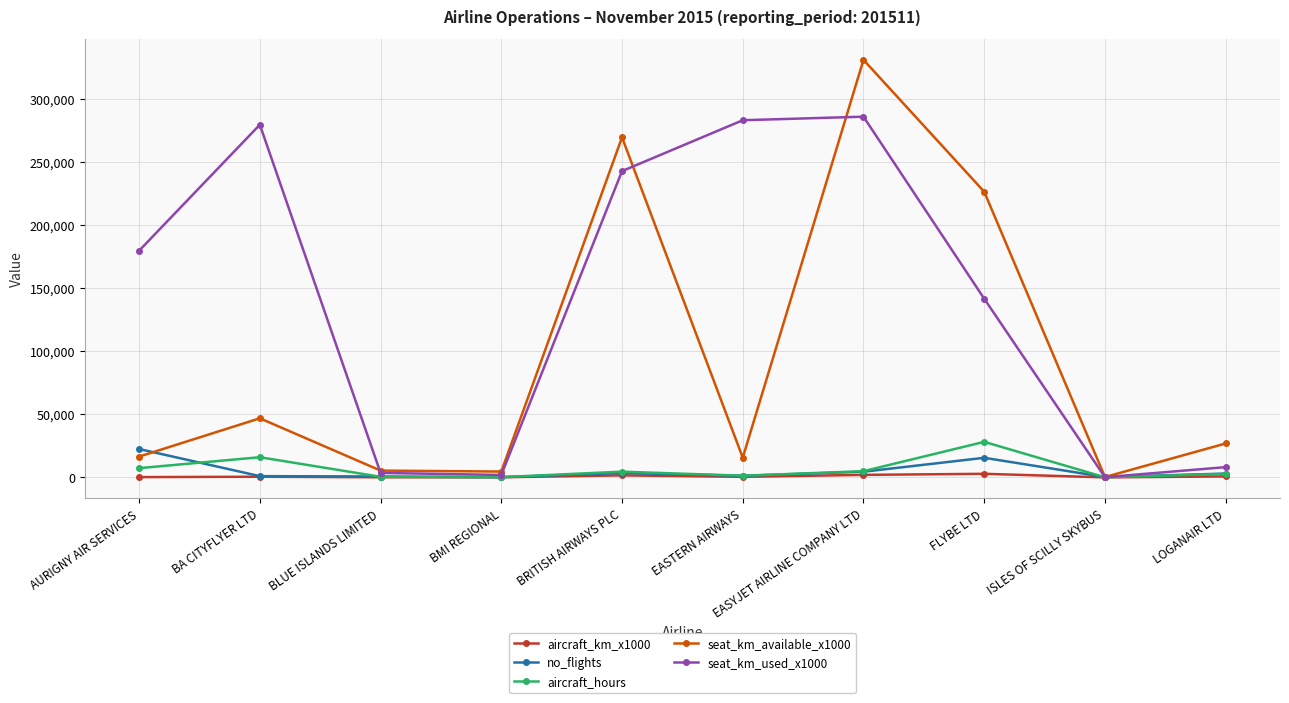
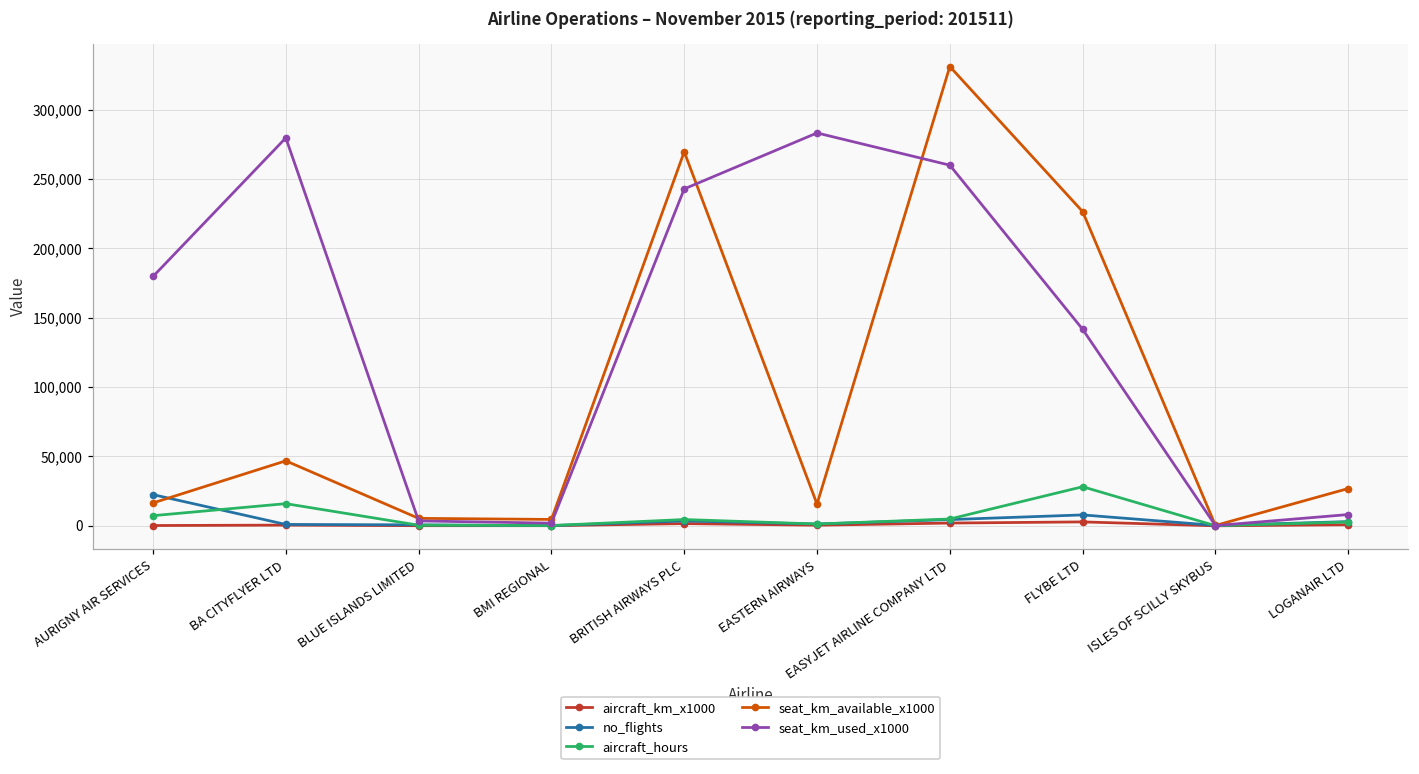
seat_km_used_x1000, EASYJET AIRLINE COMPANY LTD: 286,000 -> 260,000
no_flights, FLYBE LTD: 16,000 -> 8,000
